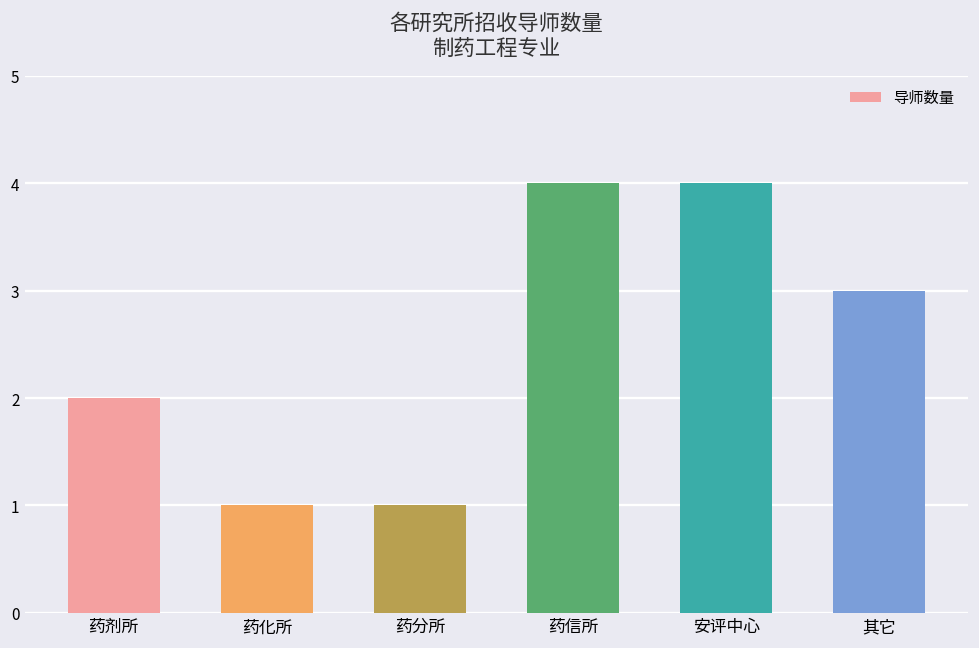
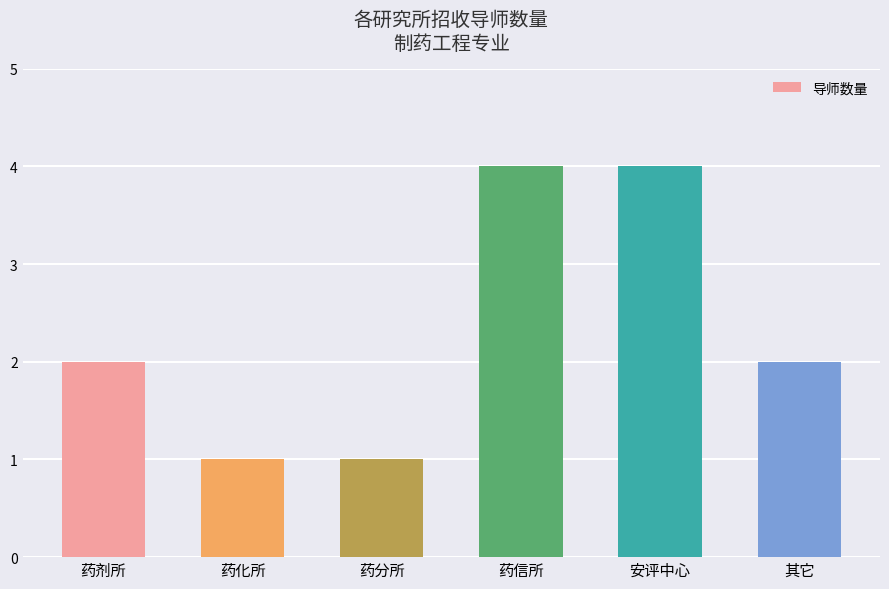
其它: 3 -> 2
